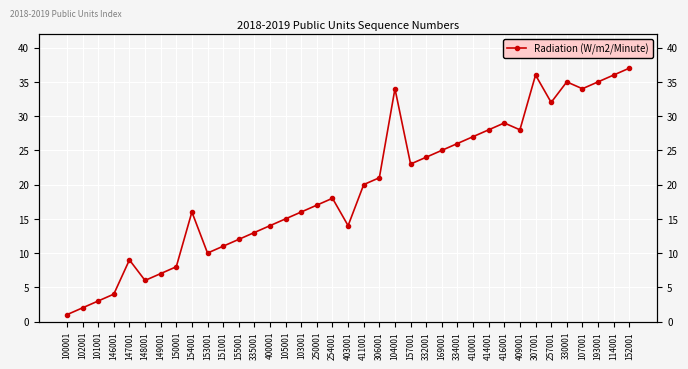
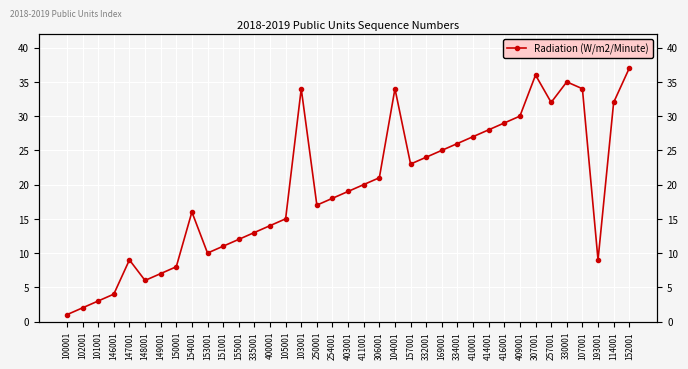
103001: 16 -> 34
403001: 14 -> 19
409001: 28 -> 30
193001: 35 -> 9
114001: 36 -> 32
